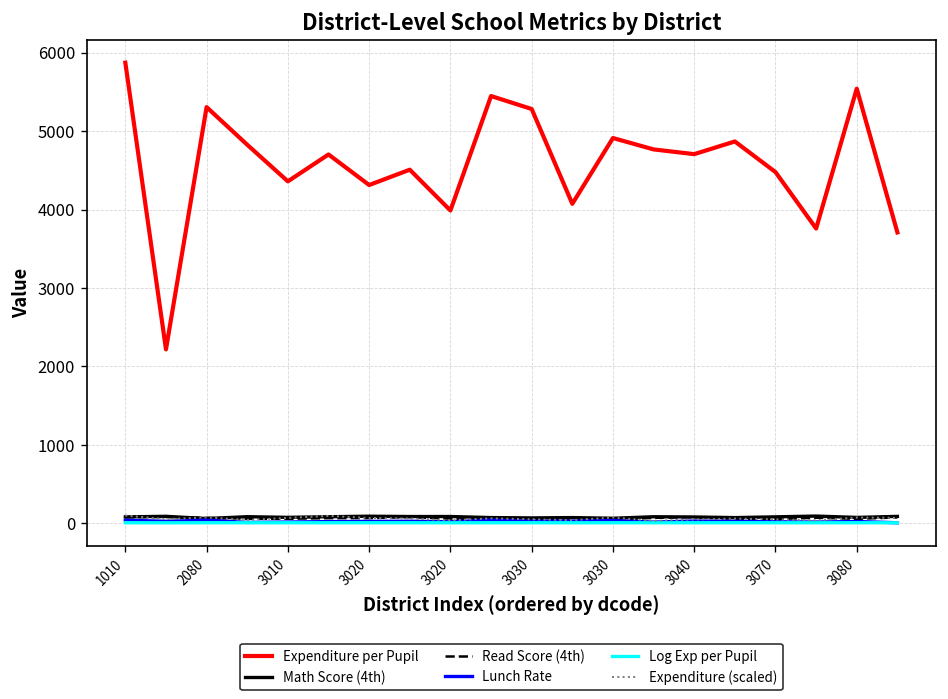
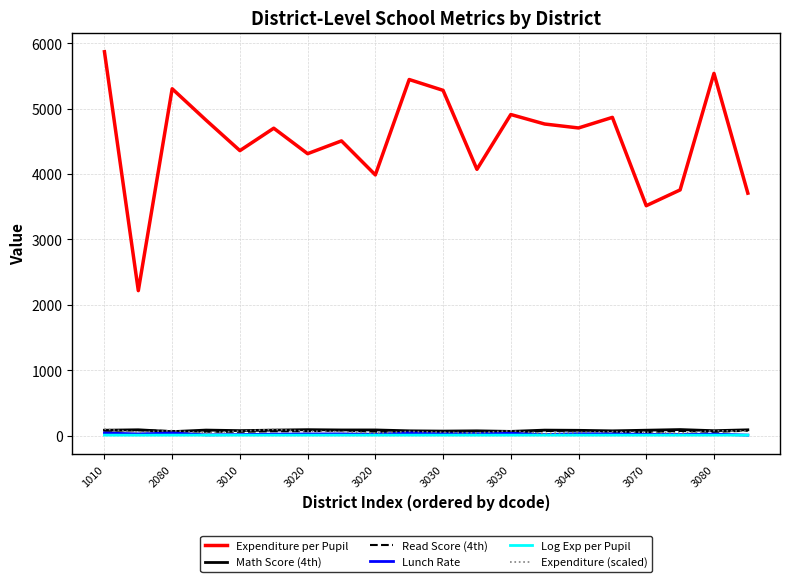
Expenditure per Pupil, 3070: 4500 -> 3500
